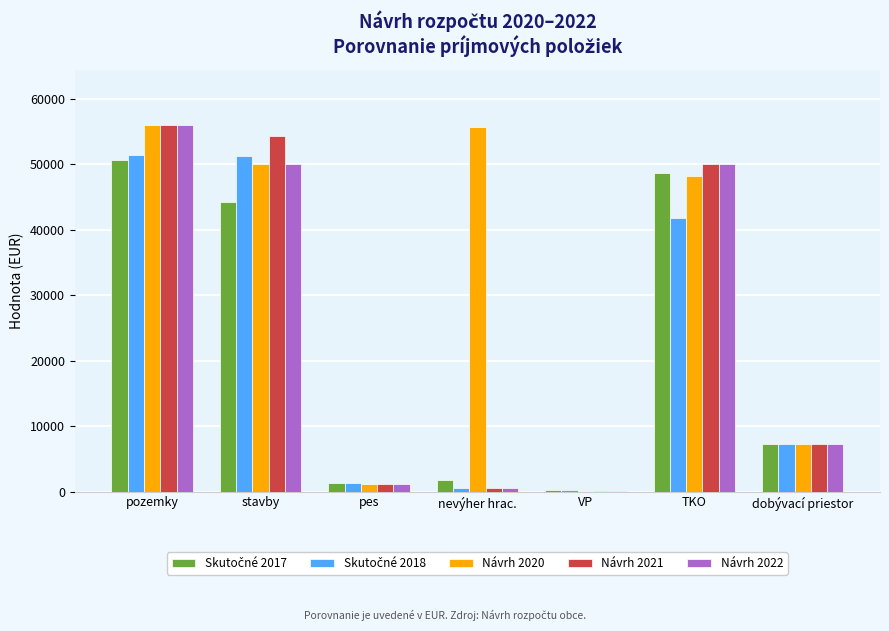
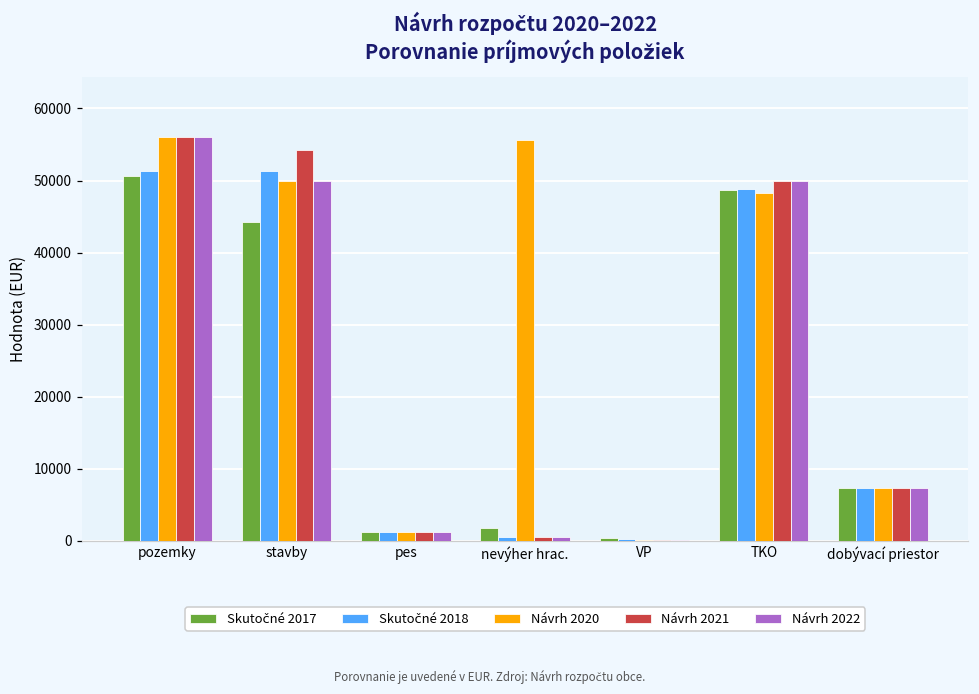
Skutočné 2018, TKO: 42000 -> 49000
